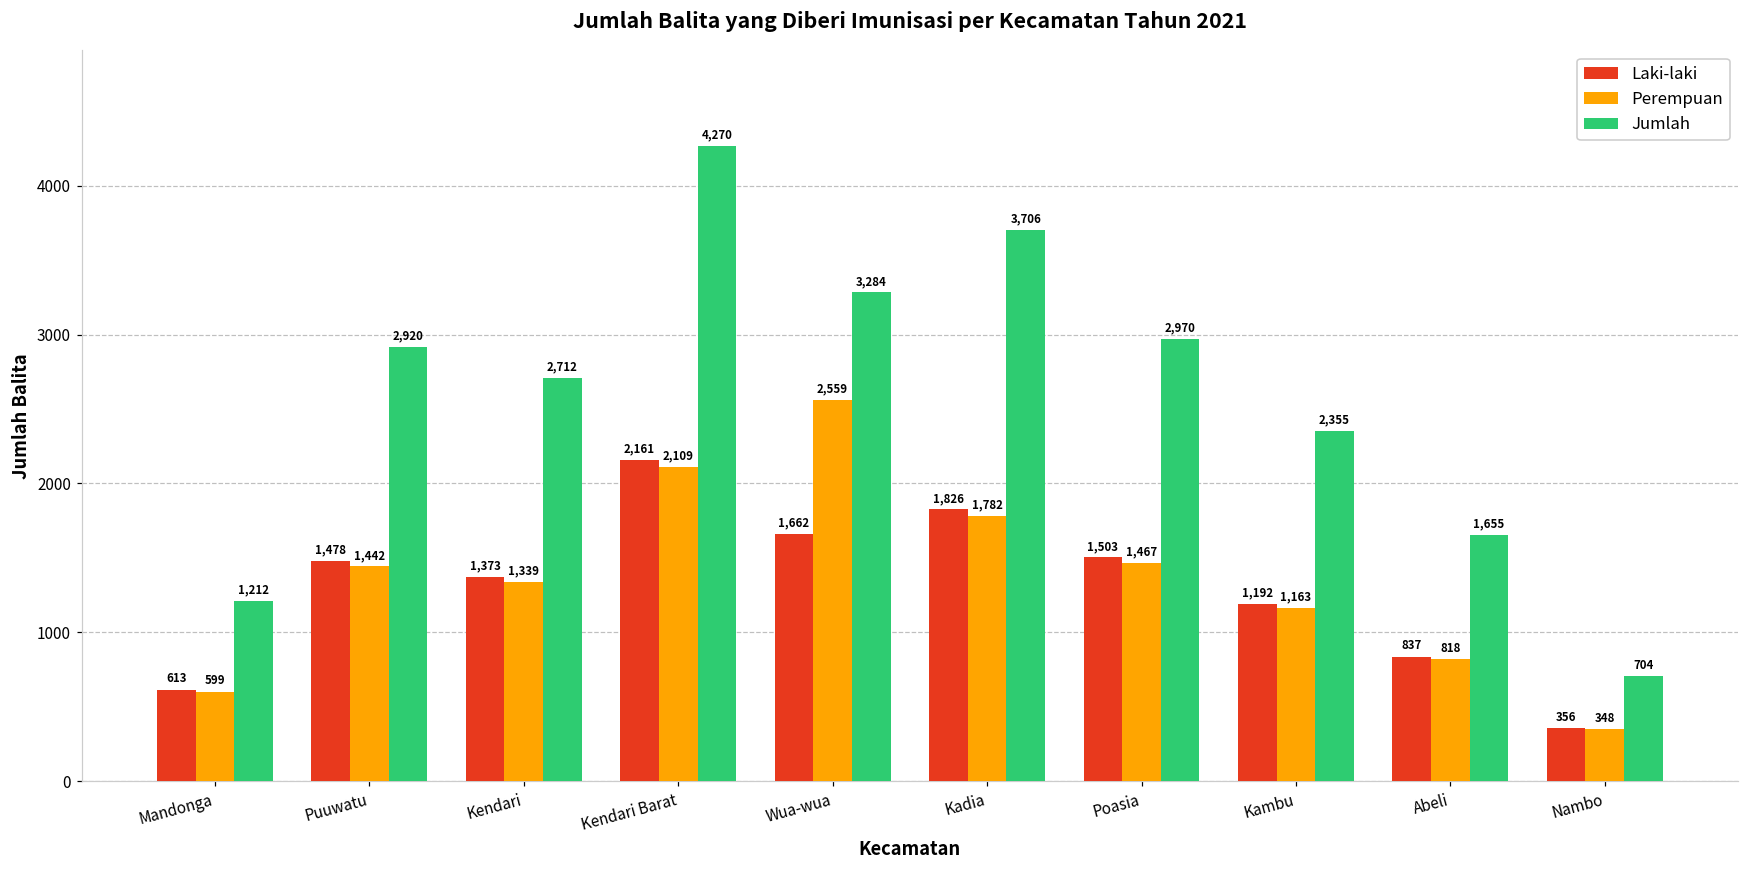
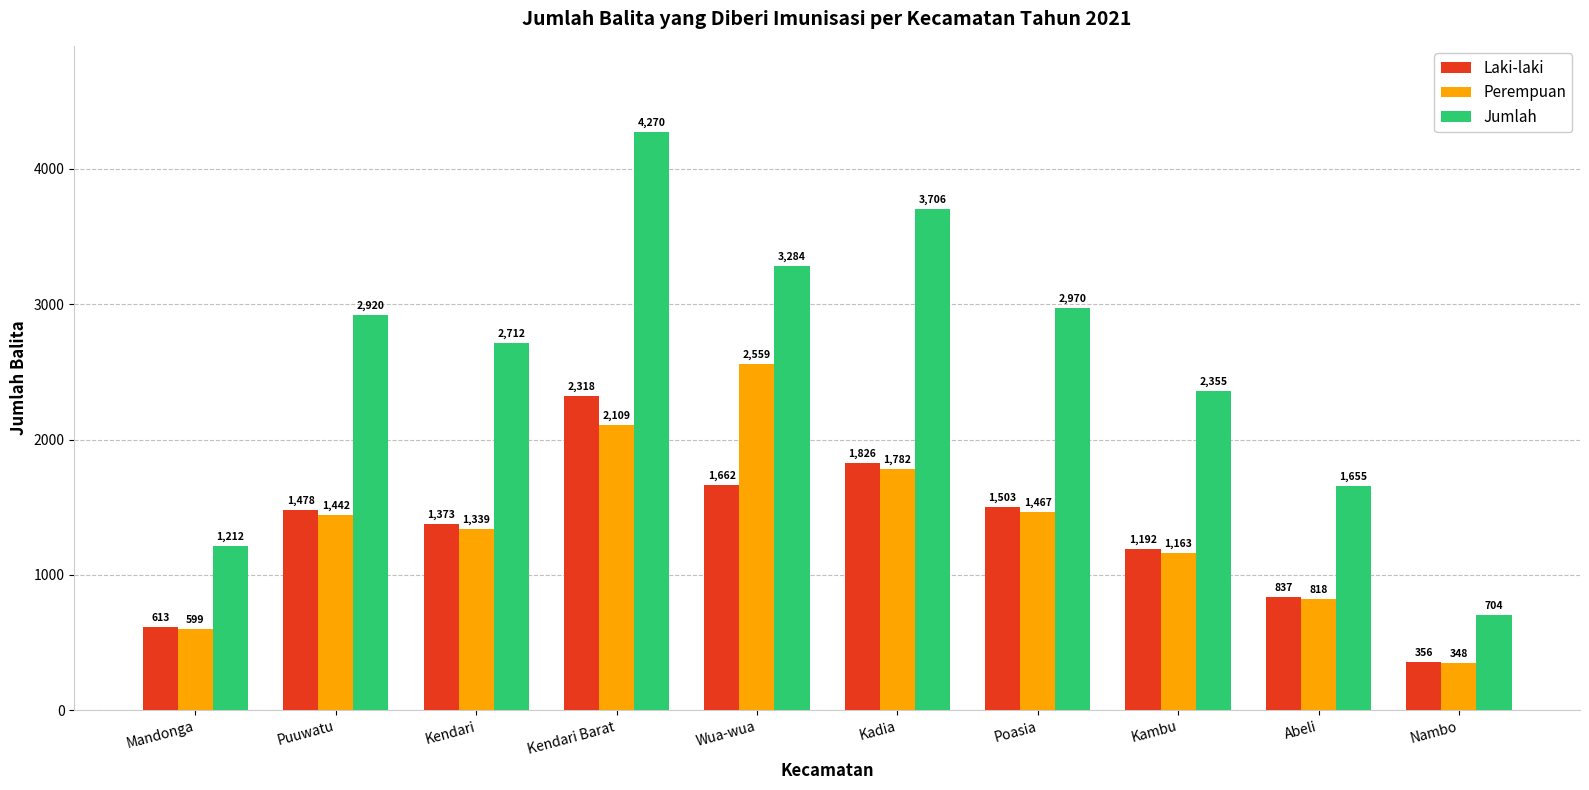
Laki-laki, Kendari Barat: 2,161 -> 2,318
